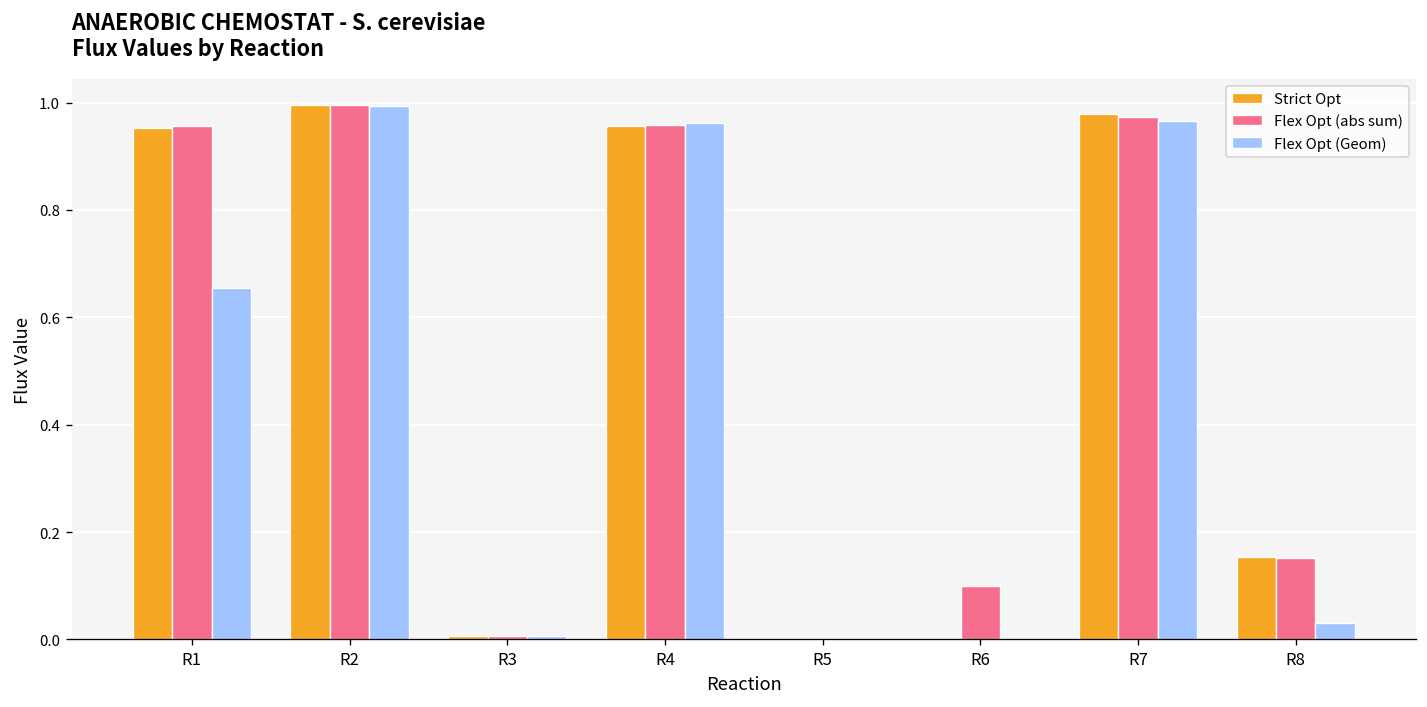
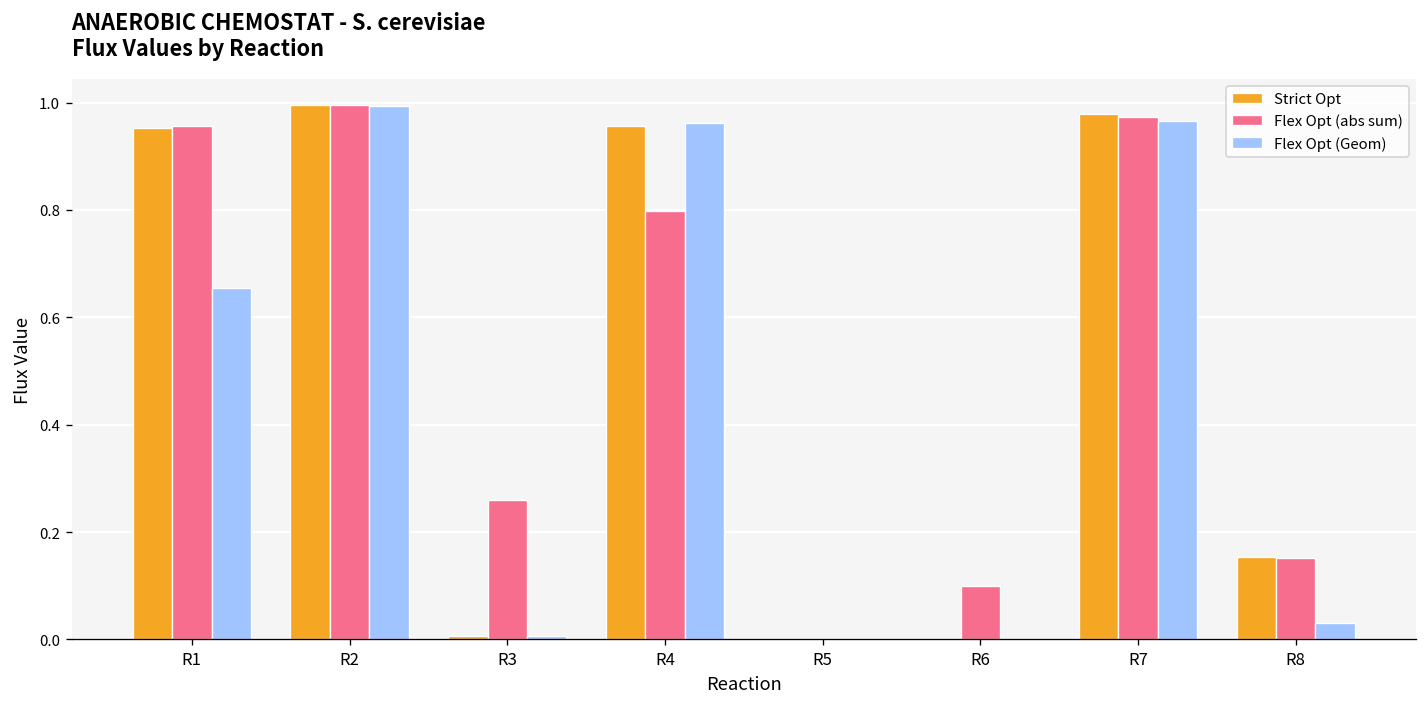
Flex Opt (abs sum), R3: 0.01 -> 0.26
Flex Opt (abs sum), R4: 0.96 -> 0.80
